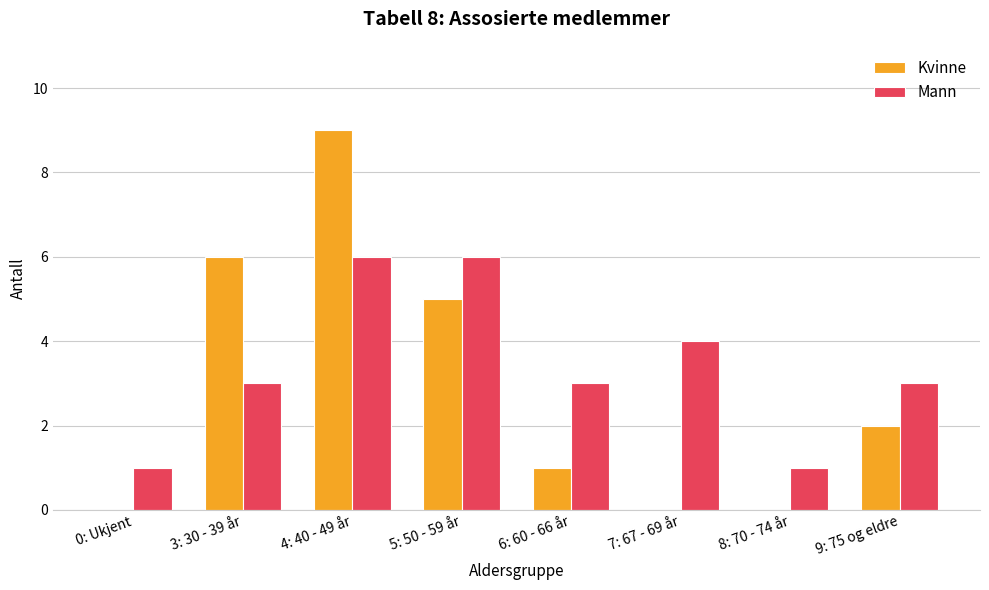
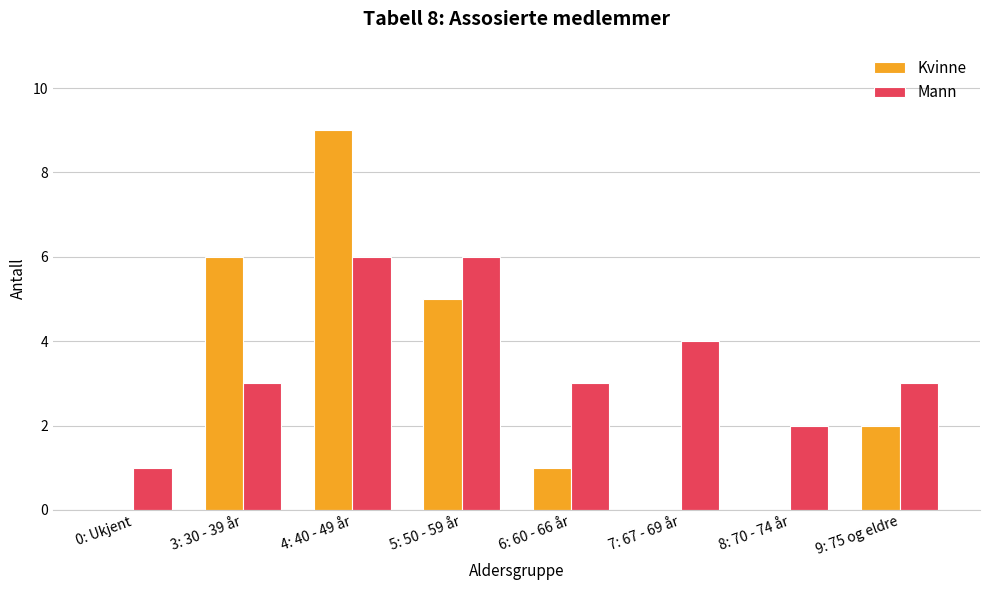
Mann, 8: 70 - 74 år: 1 -> 2
